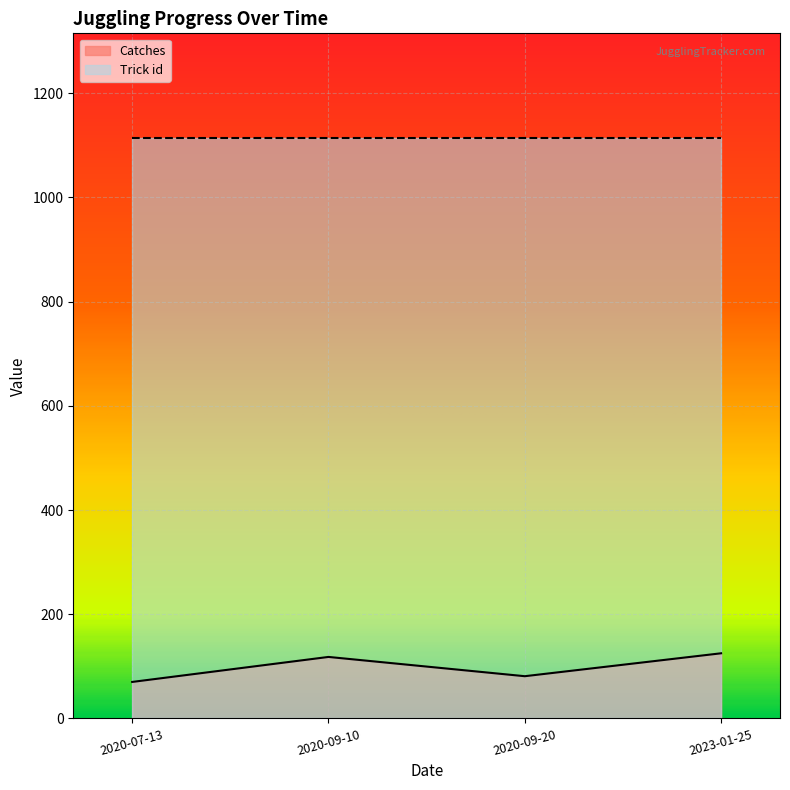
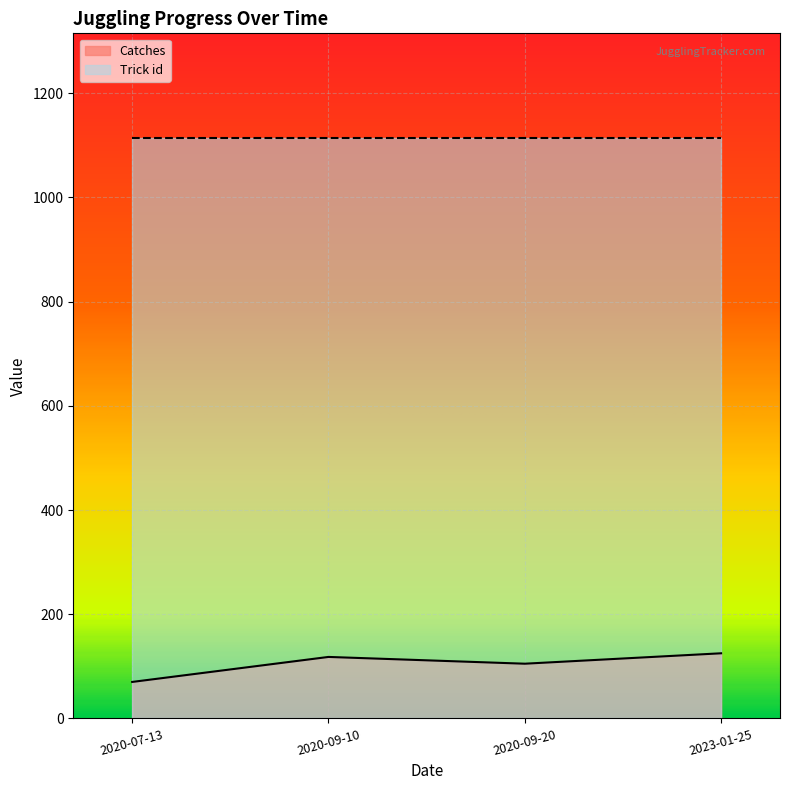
Catches, 2020-09-20: 80 -> 110
